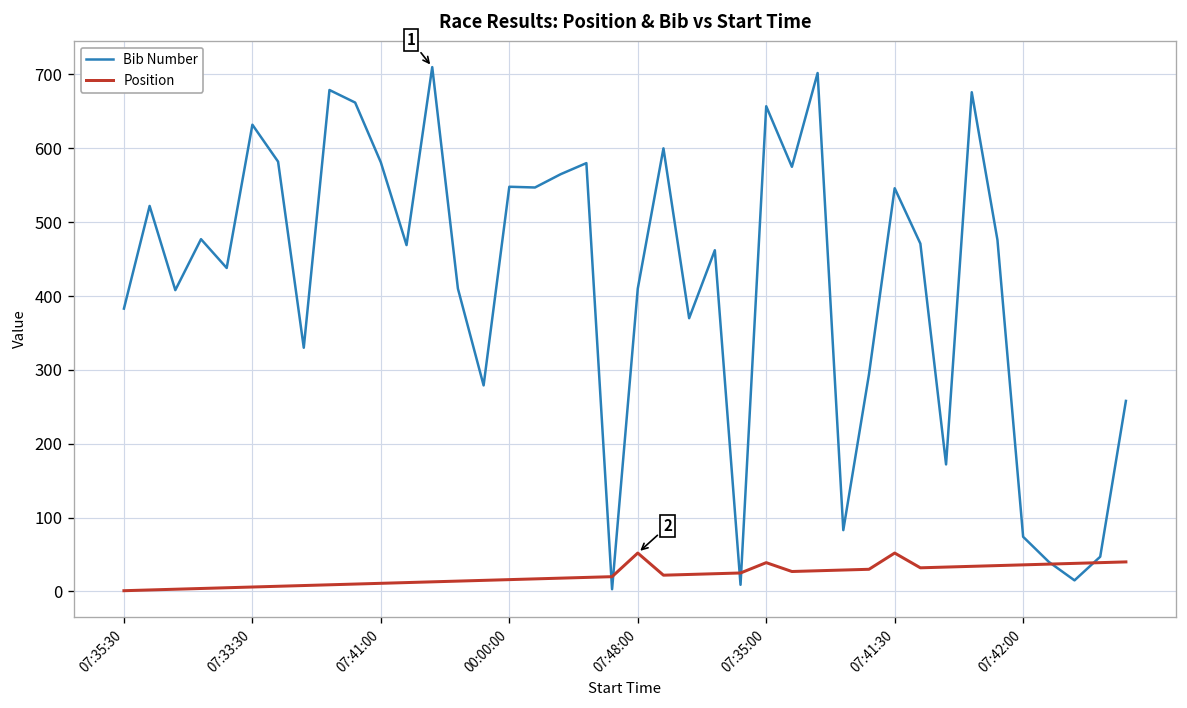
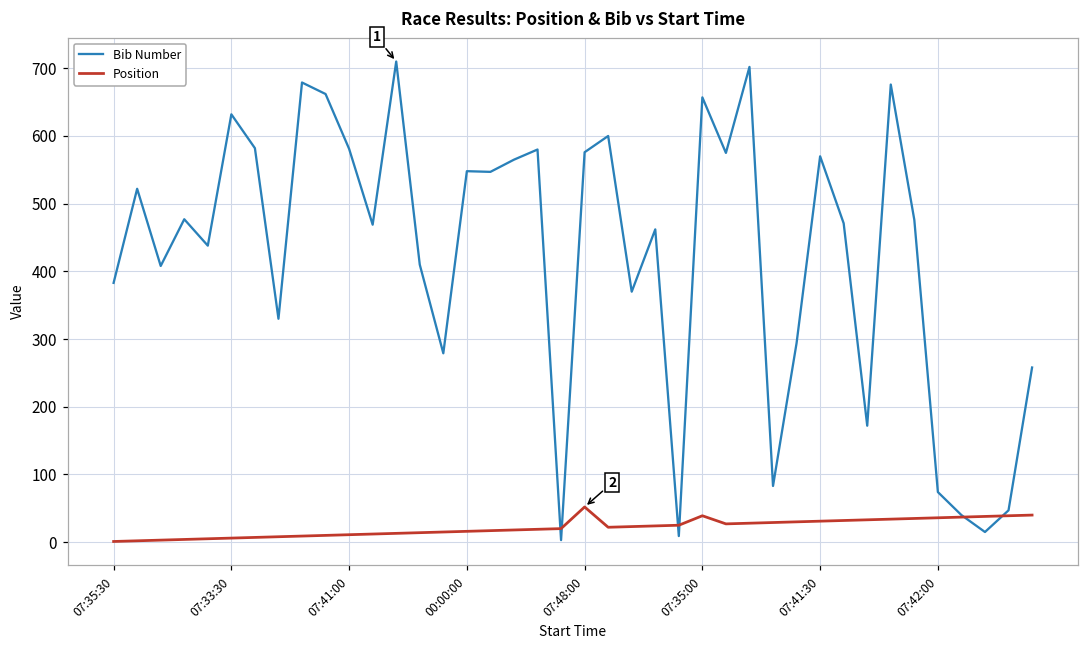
Bib Number, 07:48:00: 410 -> 580
Bib Number, 07:41:30: 550 -> 570
Position, 07:41:30: 50 -> 30
